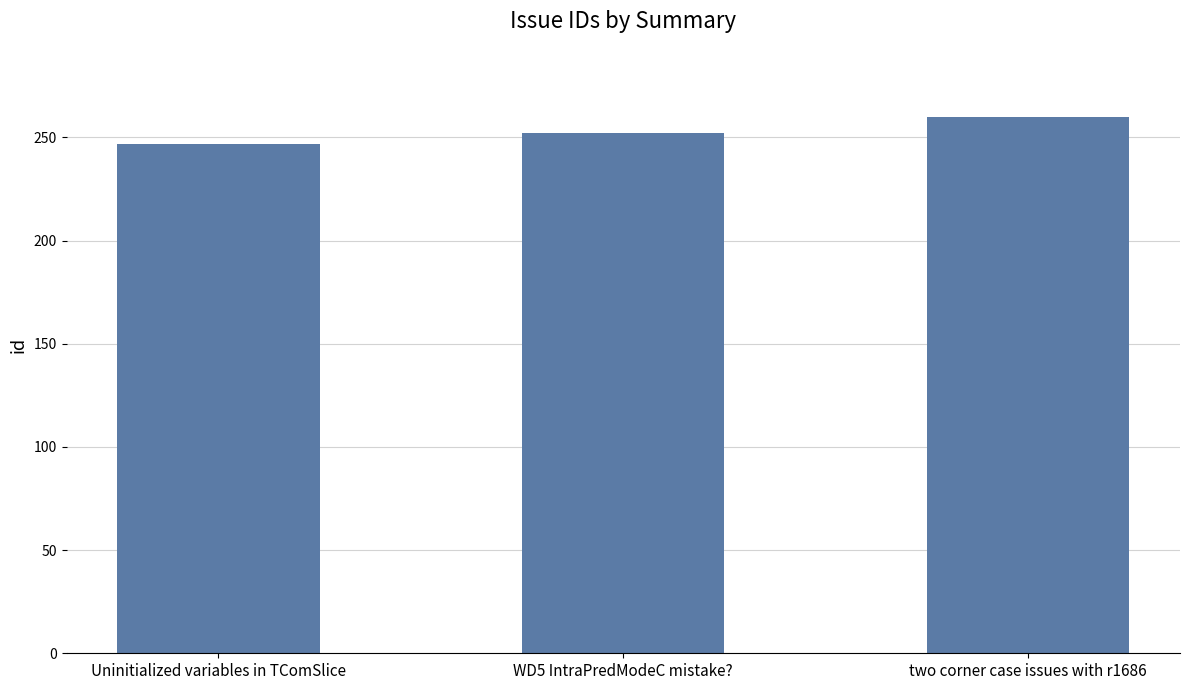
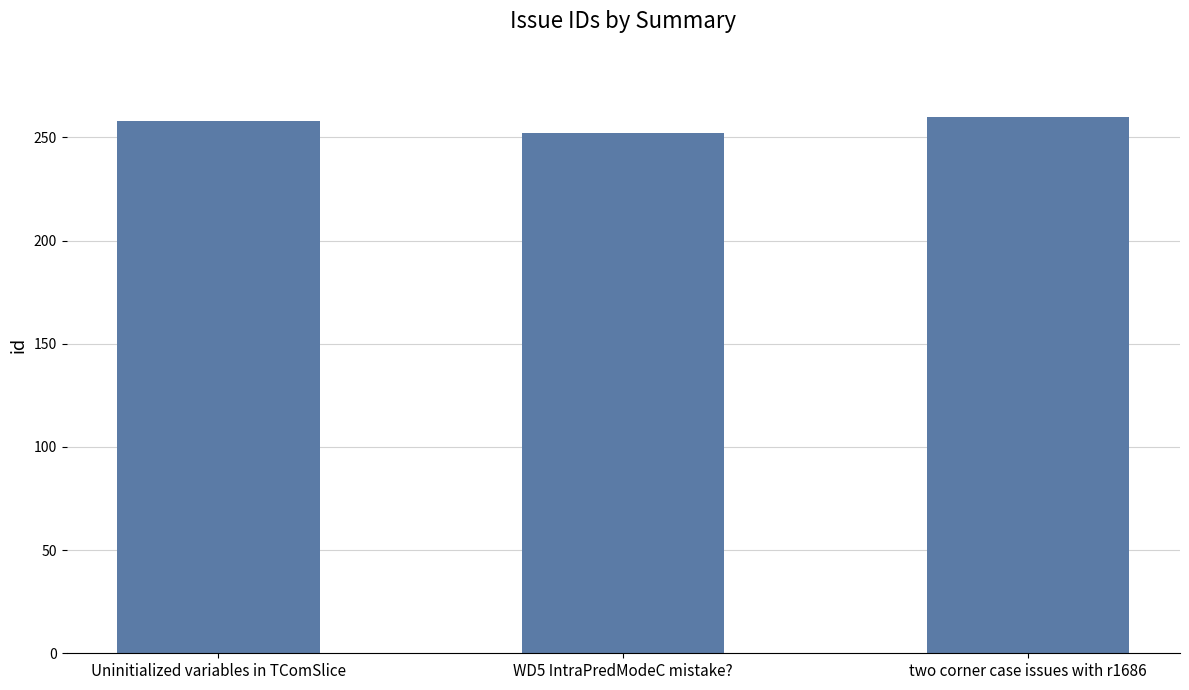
Uninitialized variables in TComSlice: 247 -> 258
